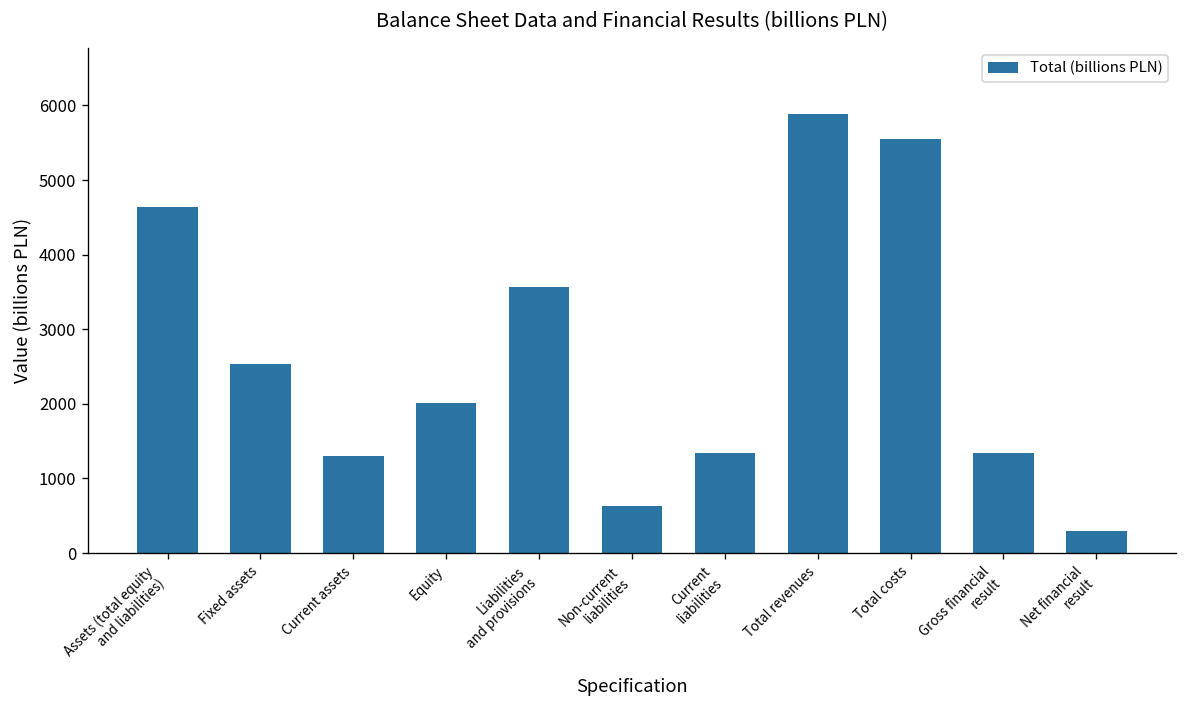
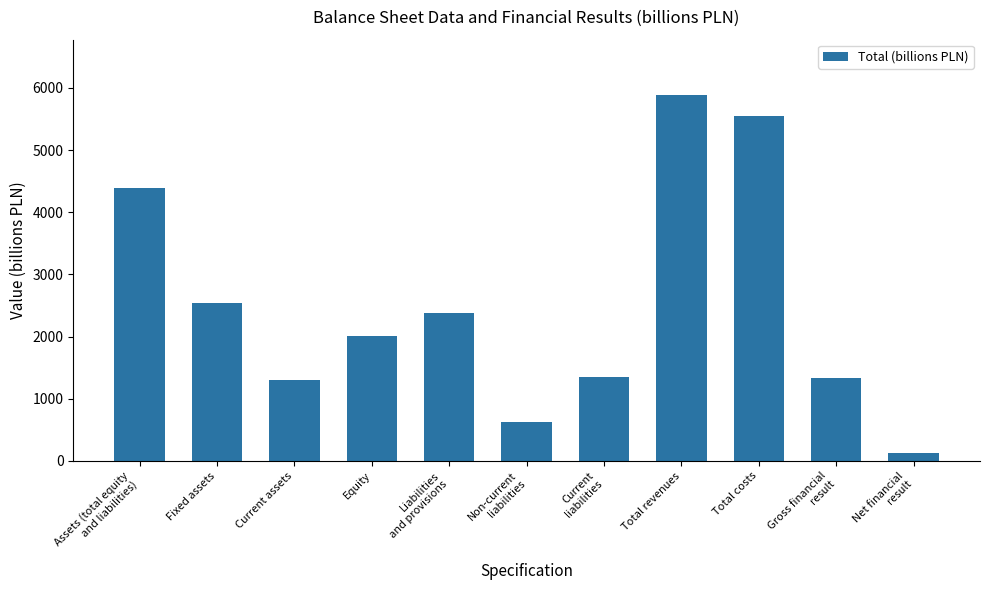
Assets (total equity and liabilities): 4600 -> 4400
Liabilities and provisions: 3600 -> 2400
Net financial result: 300 -> 100
